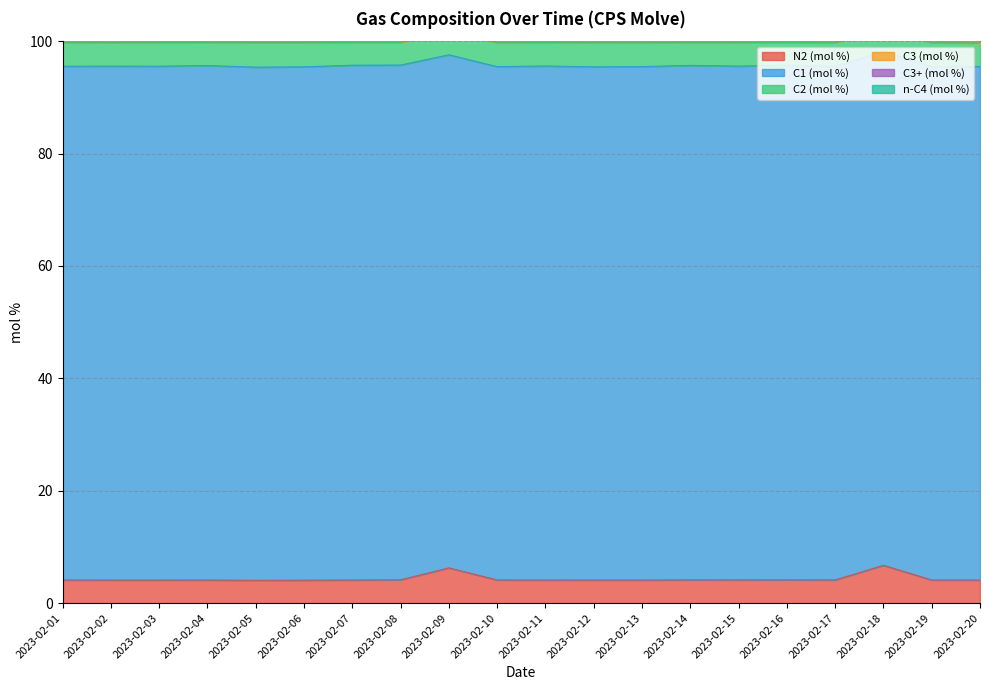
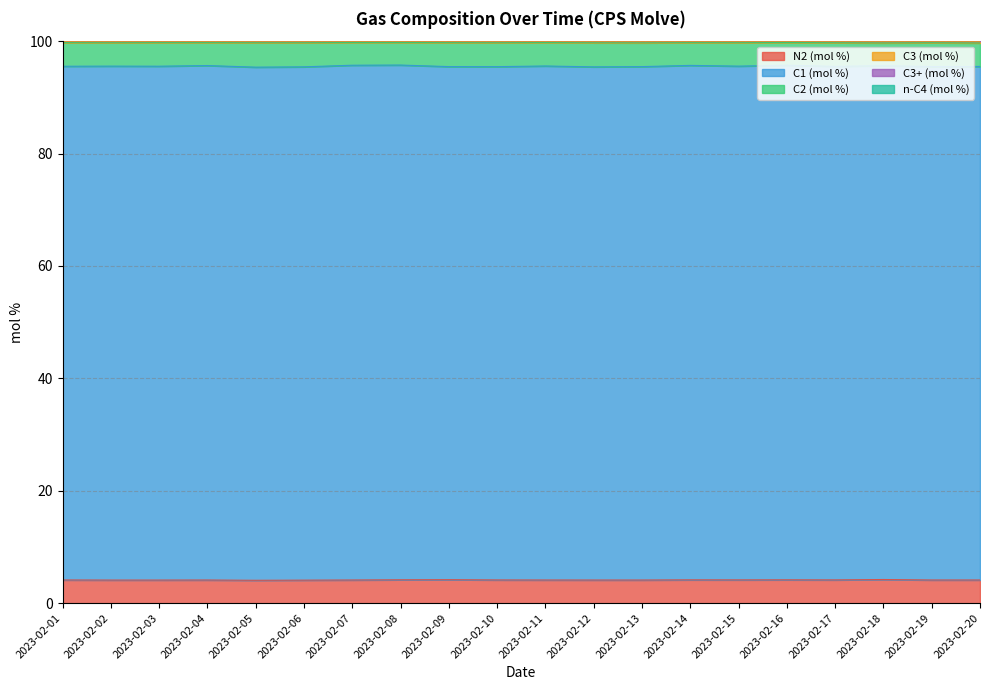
N2 (mol %), 2023-02-09: 6 -> 4
N2 (mol %), 2023-02-18: 7 -> 4
